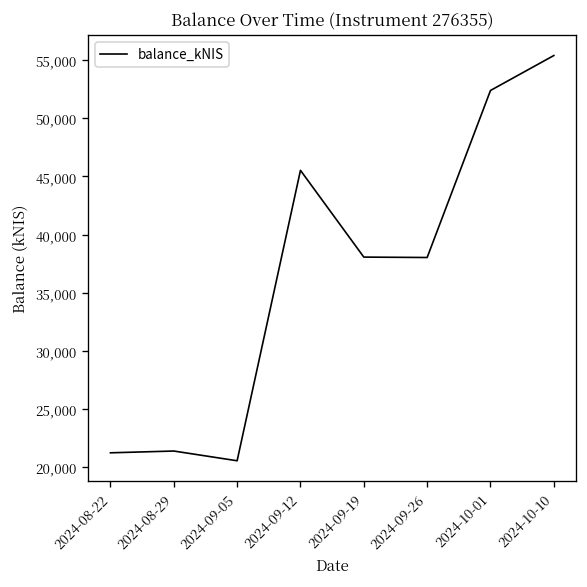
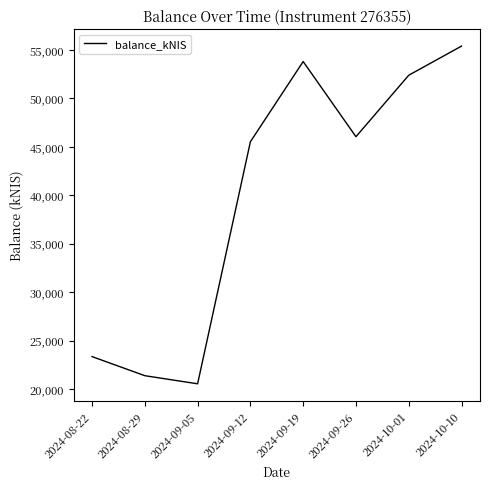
2024-08-22: 21,000 -> 23,000
2024-09-19: 38,000 -> 54,000
2024-09-26: 38,000 -> 46,000
